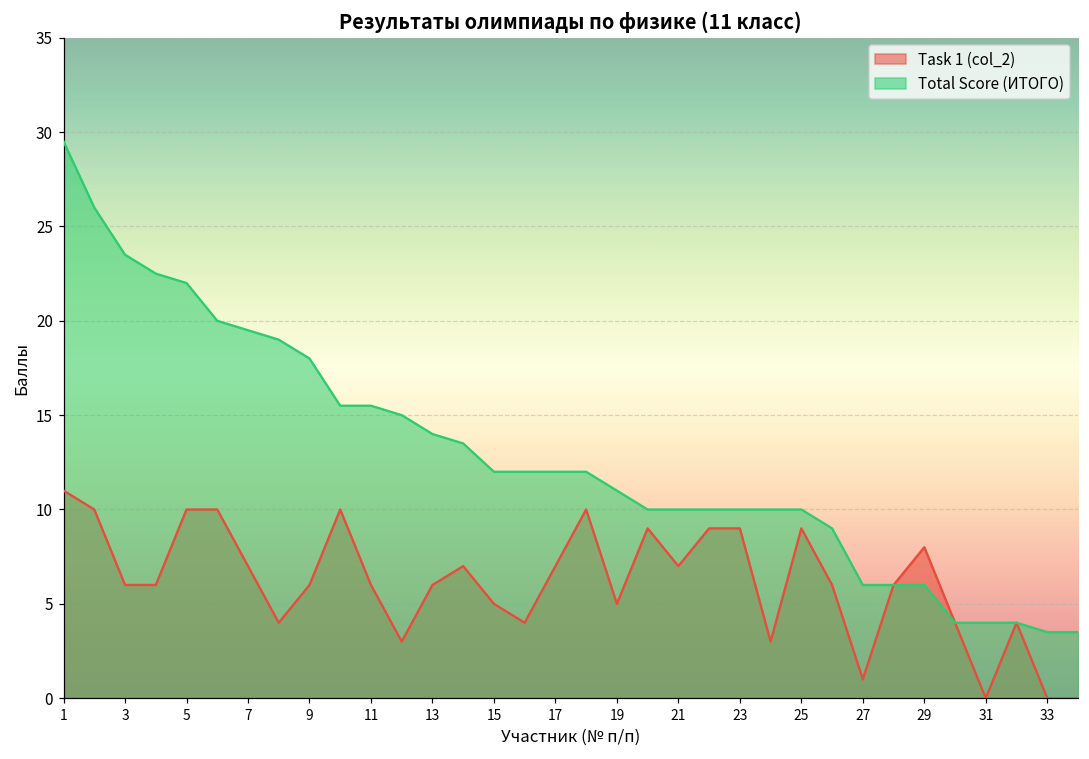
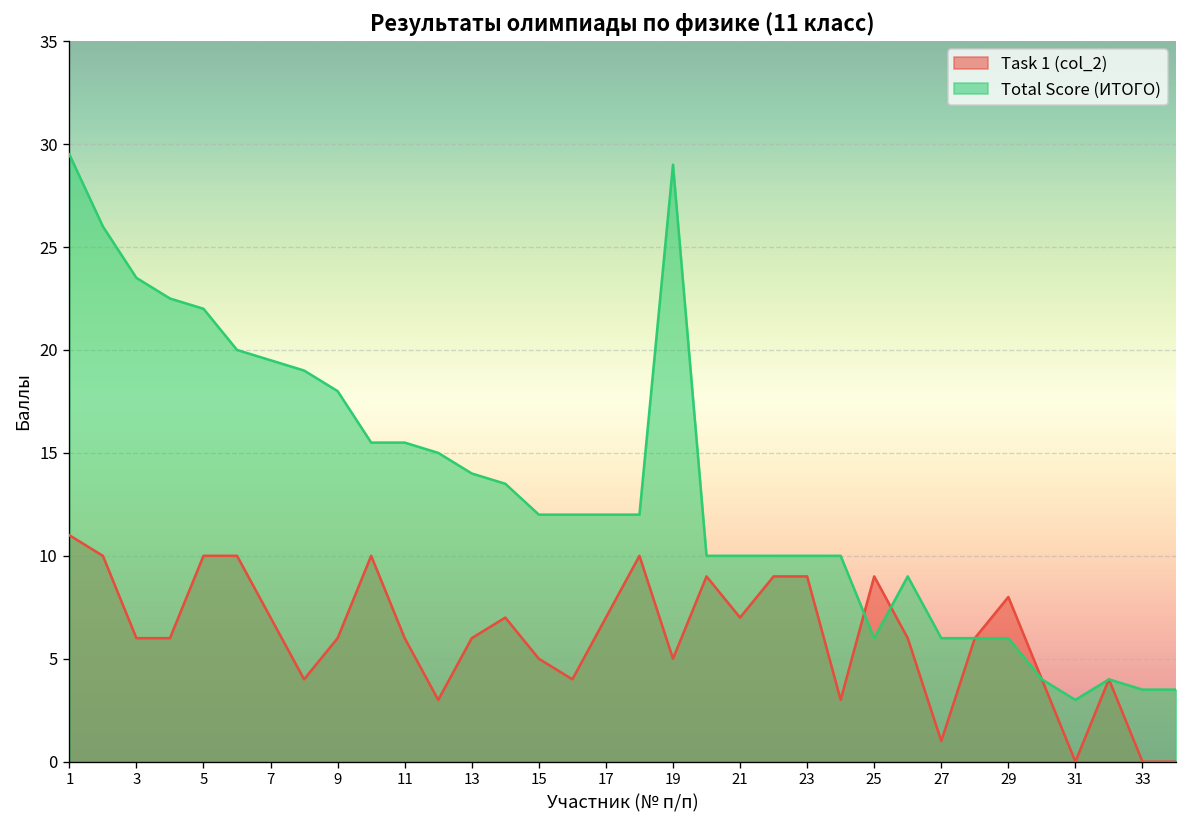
Total Score (ИТОГО), 19: 11 -> 29
Total Score (ИТОГО), 25: 10 -> 6
Total Score (ИТОГО), 31: 4 -> 3
